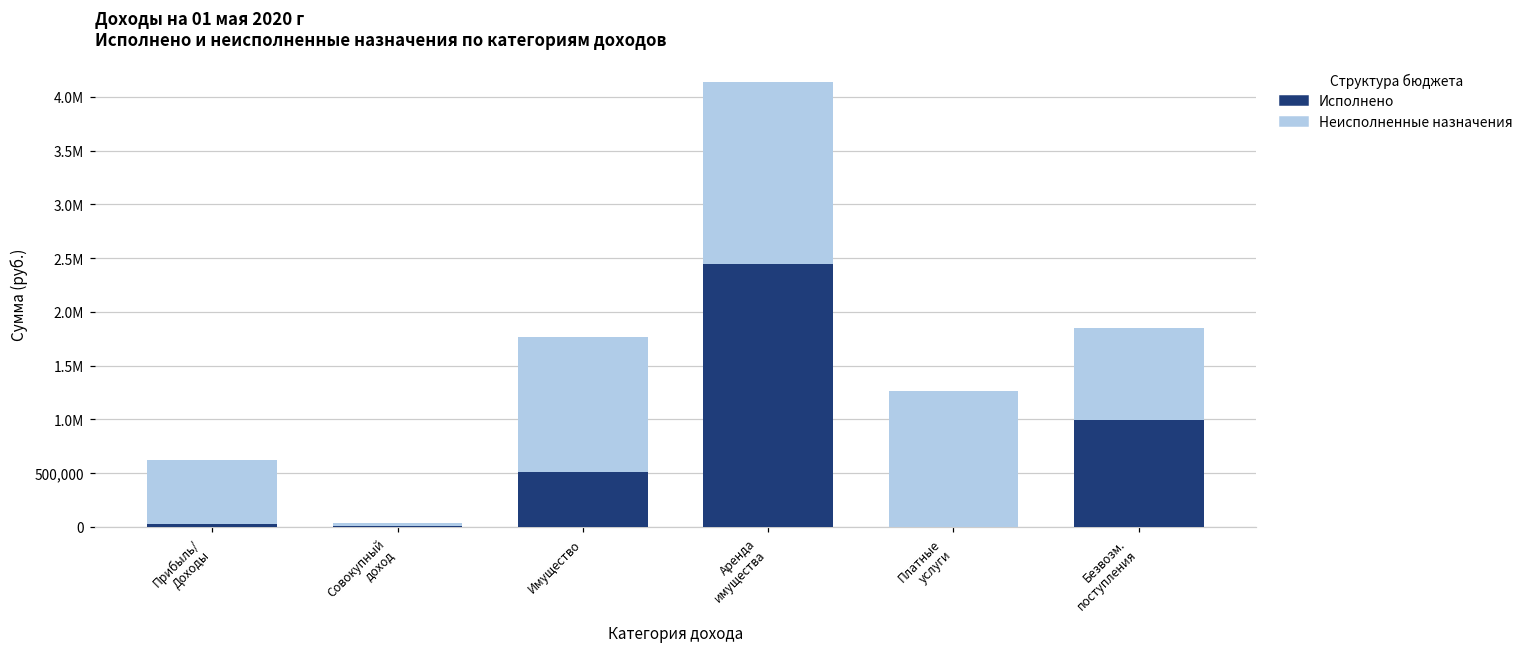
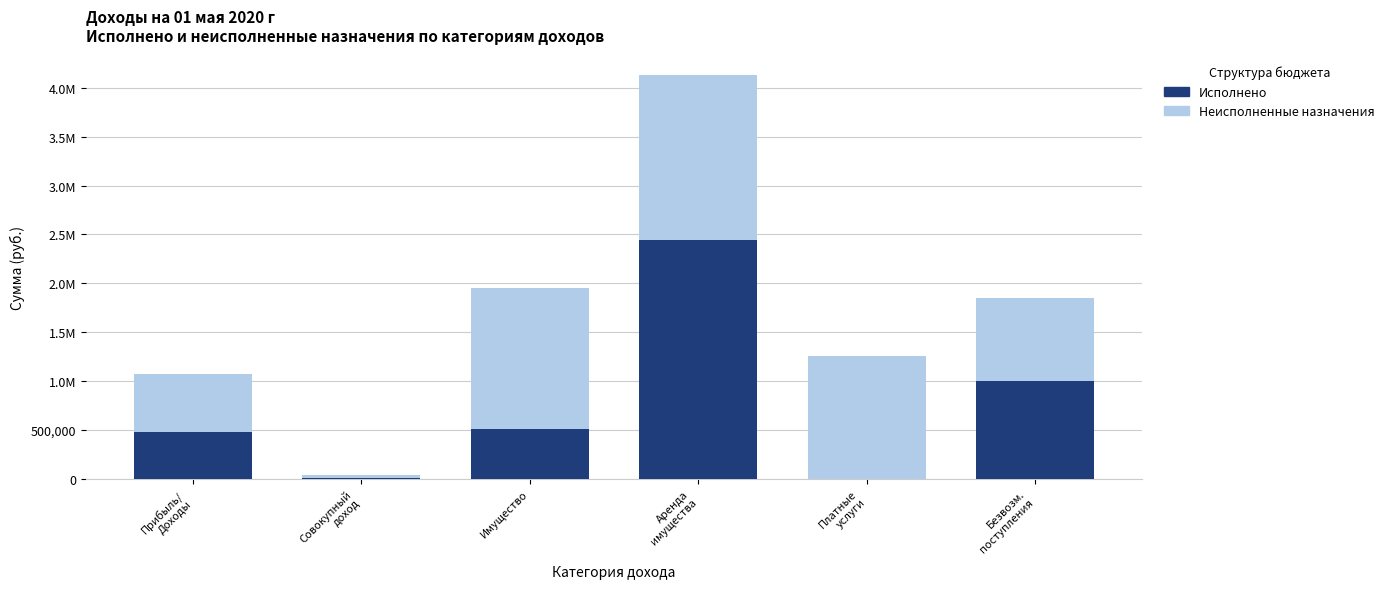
Исполнено, Прибыль/ Доходы: 0 -> 500,000
Неисполненные назначения, Имущество: 1,300,000 -> 1,400,000
